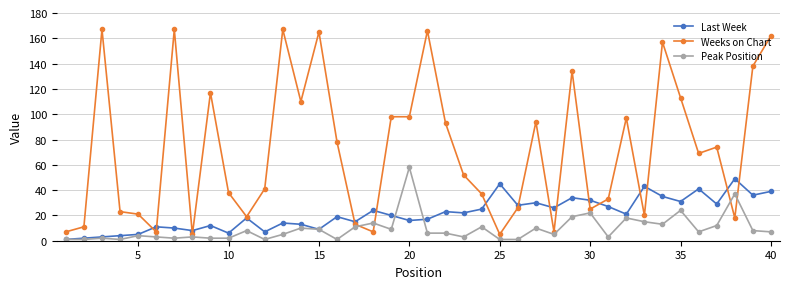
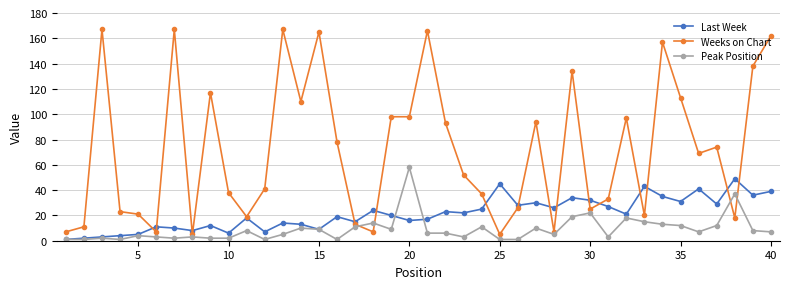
Peak Position, 35: 24 -> 12
